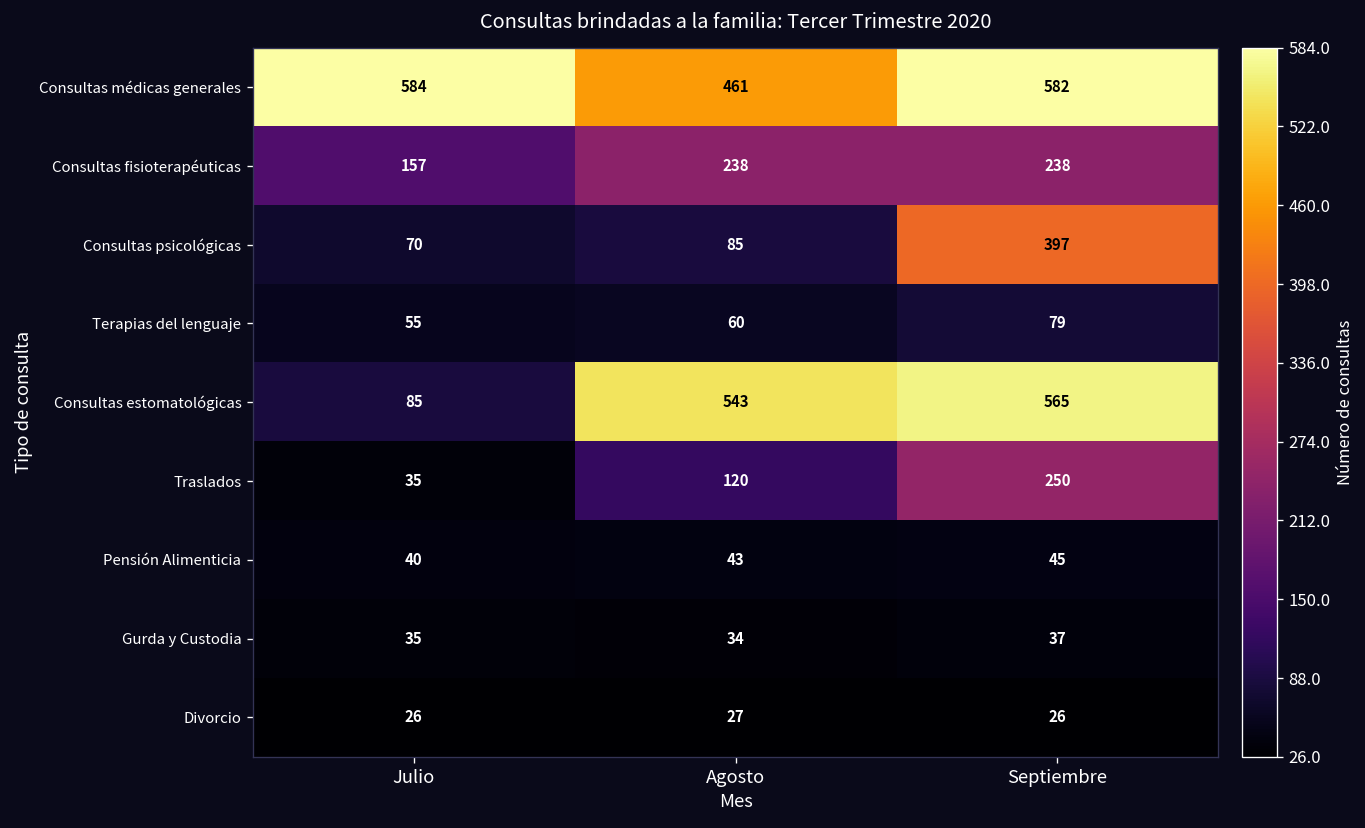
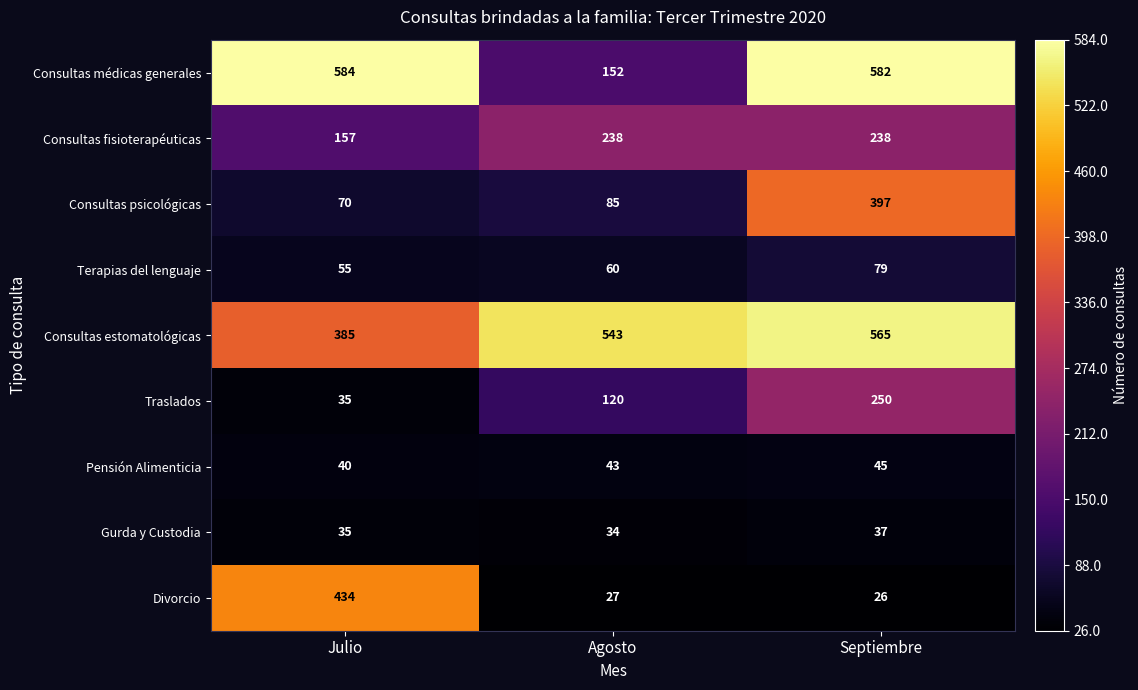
Consultas médicas generales, Agosto: 461 -> 152
Consultas estomatológicas, Julio: 85 -> 385
Divorcio, Julio: 26 -> 434
